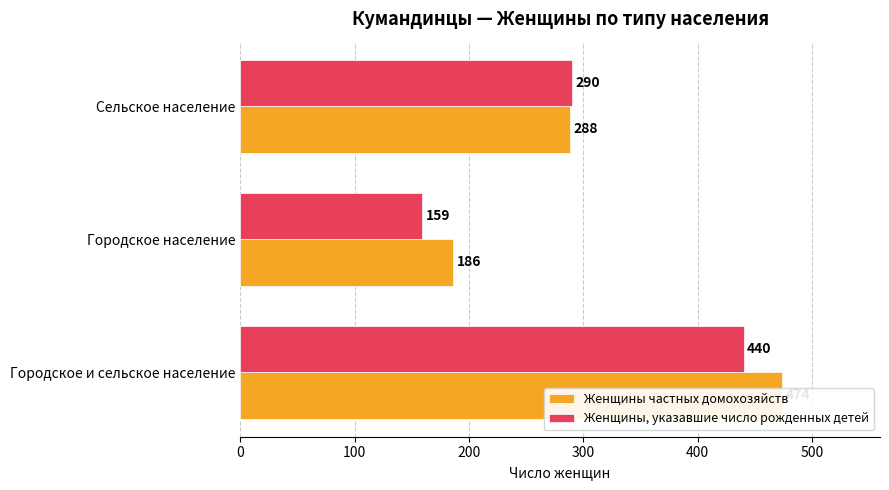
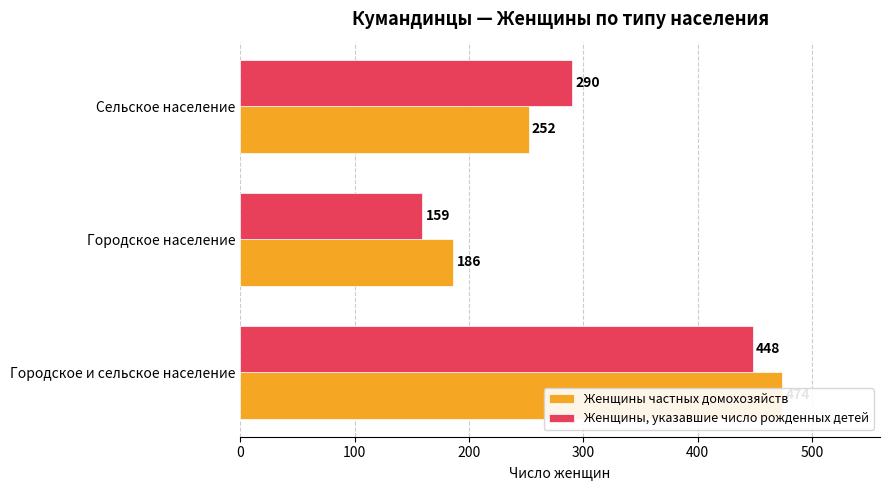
Женщины частных домохозяйств, Сельское население: 288 -> 252
Женщины, указавшие число рожденных детей, Городское и сельское население: 440 -> 448
